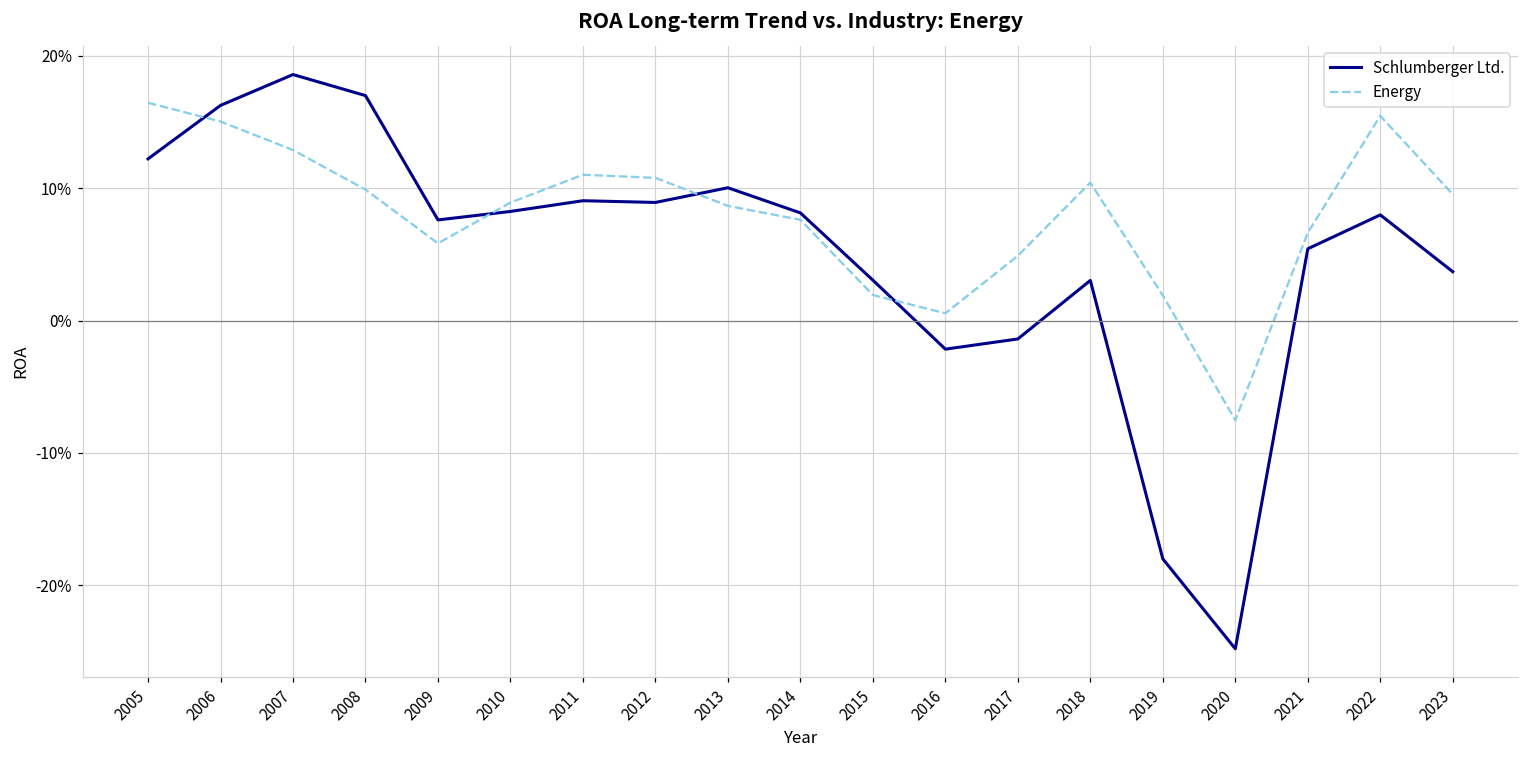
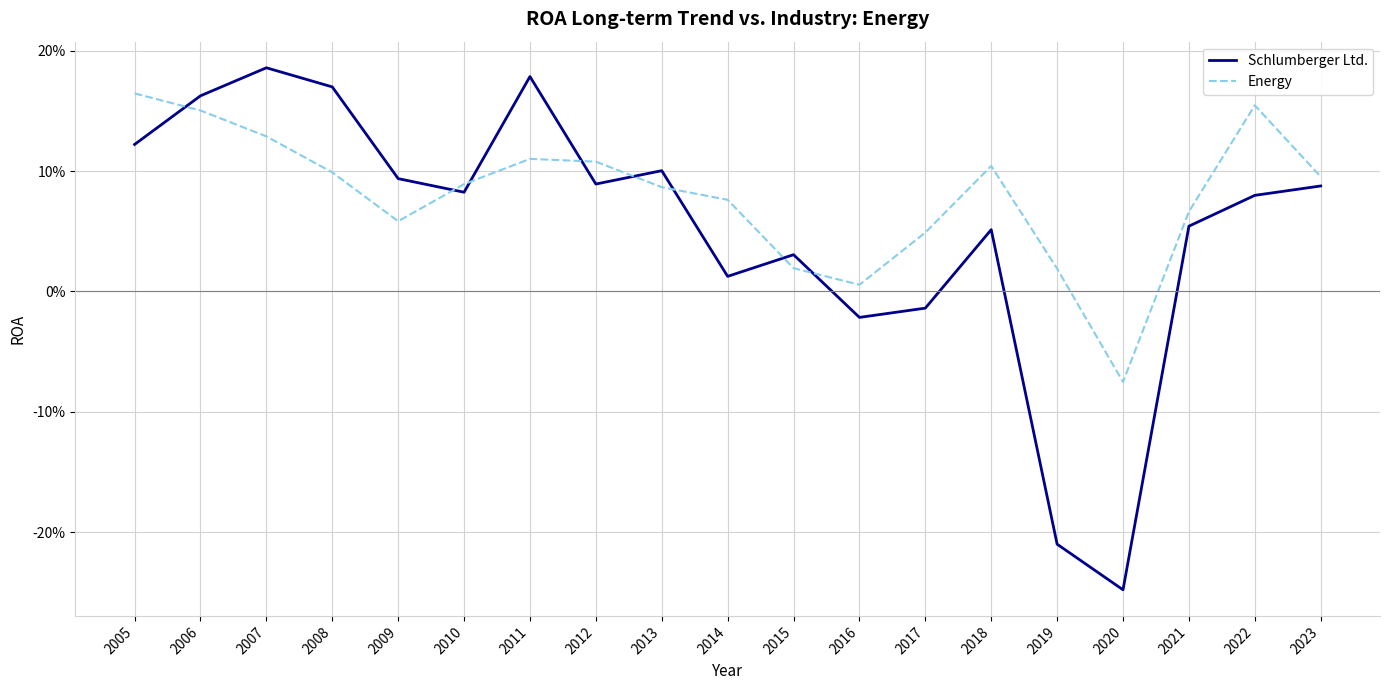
Schlumberger Ltd., 2009: 7.6% -> 9.4%
Schlumberger Ltd., 2011: 9.0% -> 17.8%
Schlumberger Ltd., 2014: 8.1% -> 1.3%
Schlumberger Ltd., 2018: 3.0% -> 5.1%
Schlumberger Ltd., 2019: -18.0% -> -21.0%
Schlumberger Ltd., 2023: 3.7% -> 8.8%
